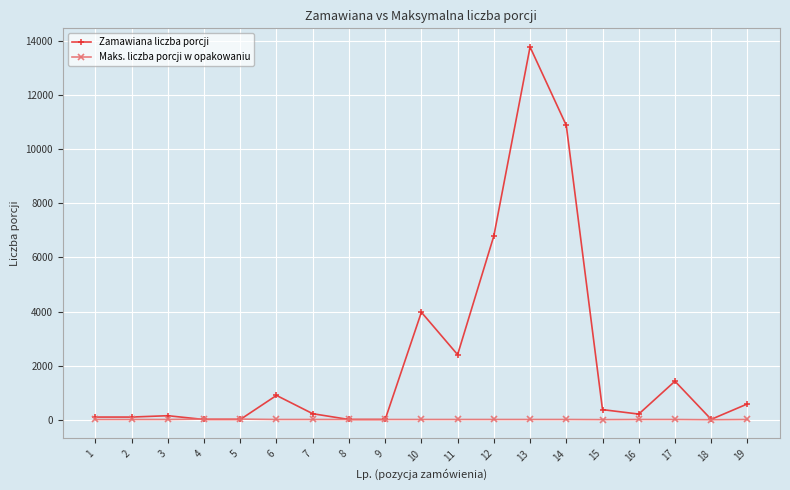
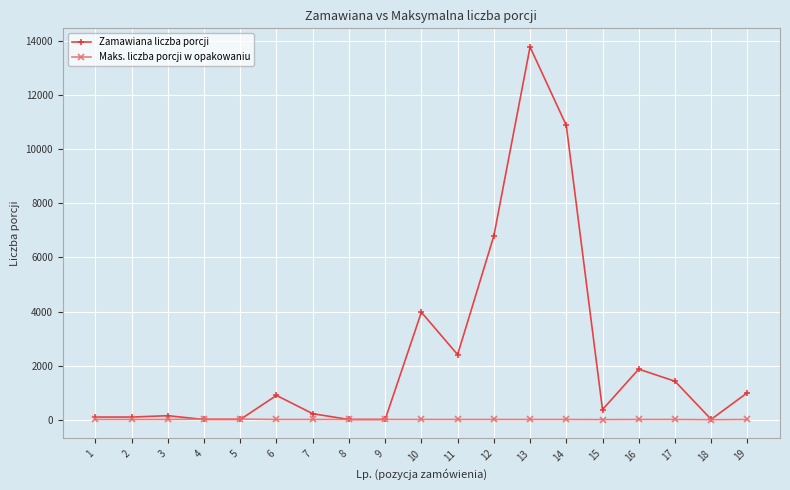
Zamawiana liczba porcji, 16: 200 -> 1900
Zamawiana liczba porcji, 19: 600 -> 1000
